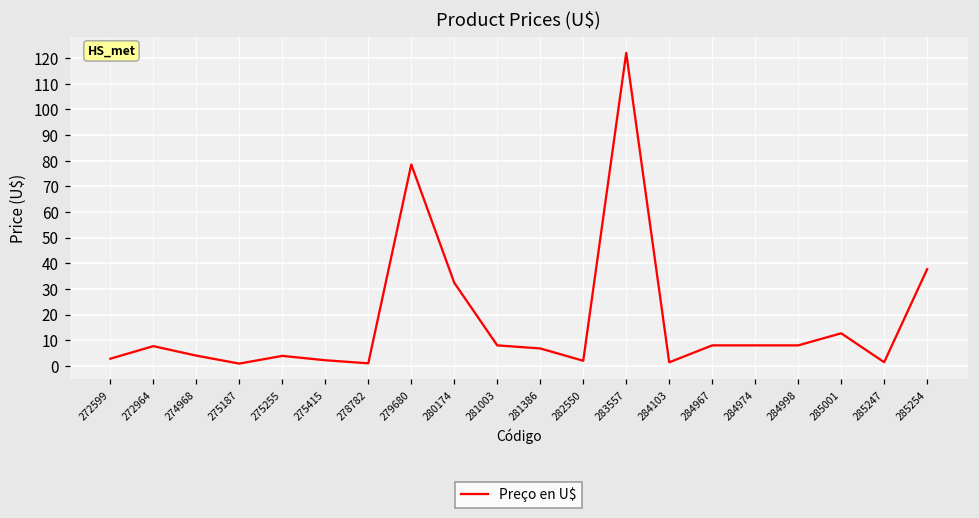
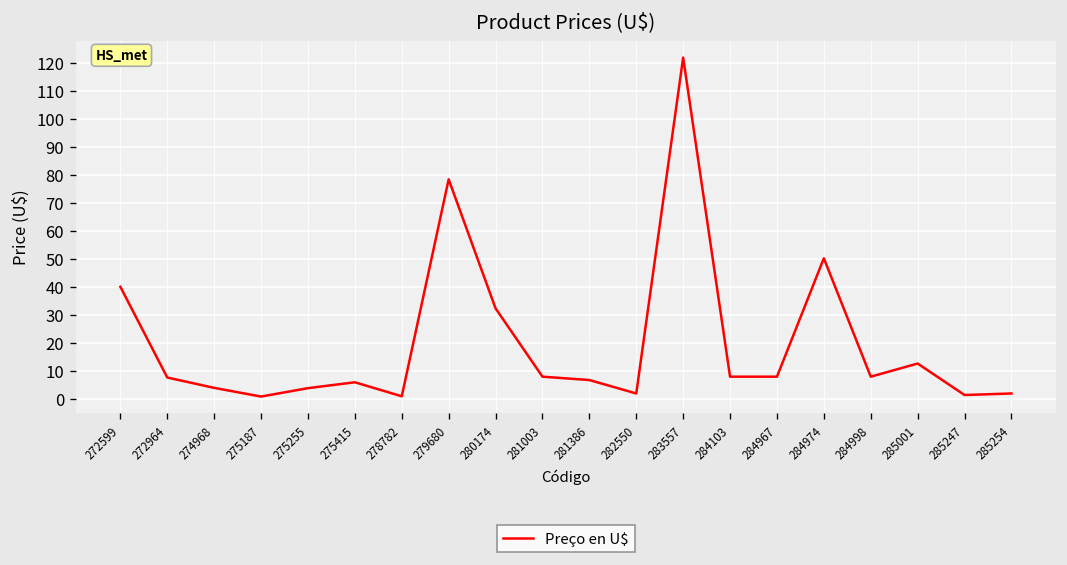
272599: 3 -> 40
275415: 2 -> 6
284103: 1 -> 8
284974: 8 -> 50
285254: 38 -> 2
